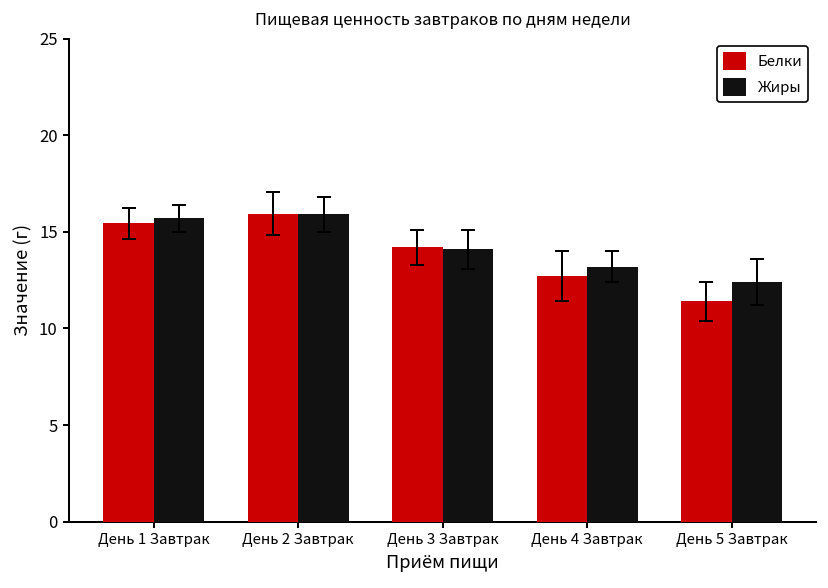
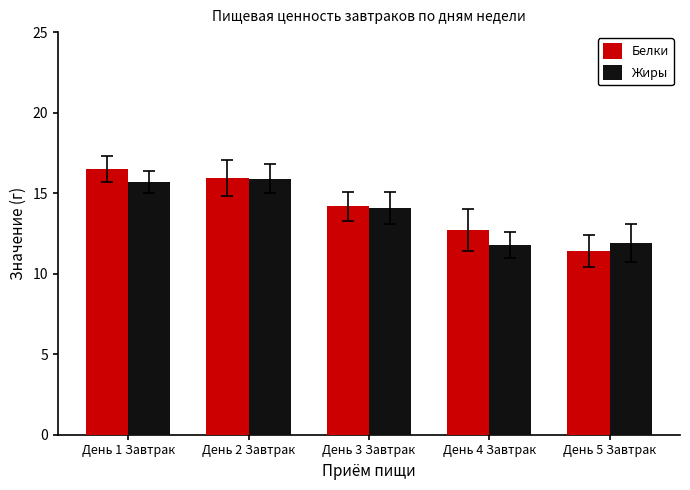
Белки, День 1 Завтрак: 15.4 -> 16.5
Жиры, День 4 Завтрак: 13.2 -> 11.8
Жиры, День 5 Завтрак: 12.4 -> 11.9
